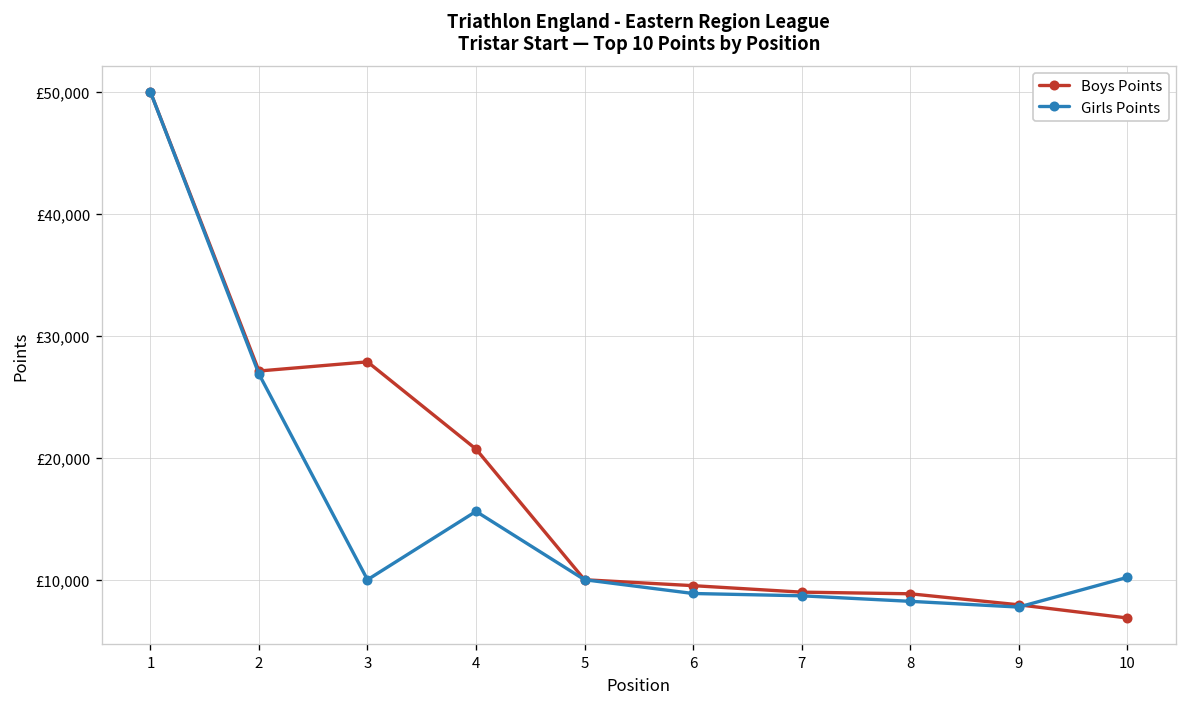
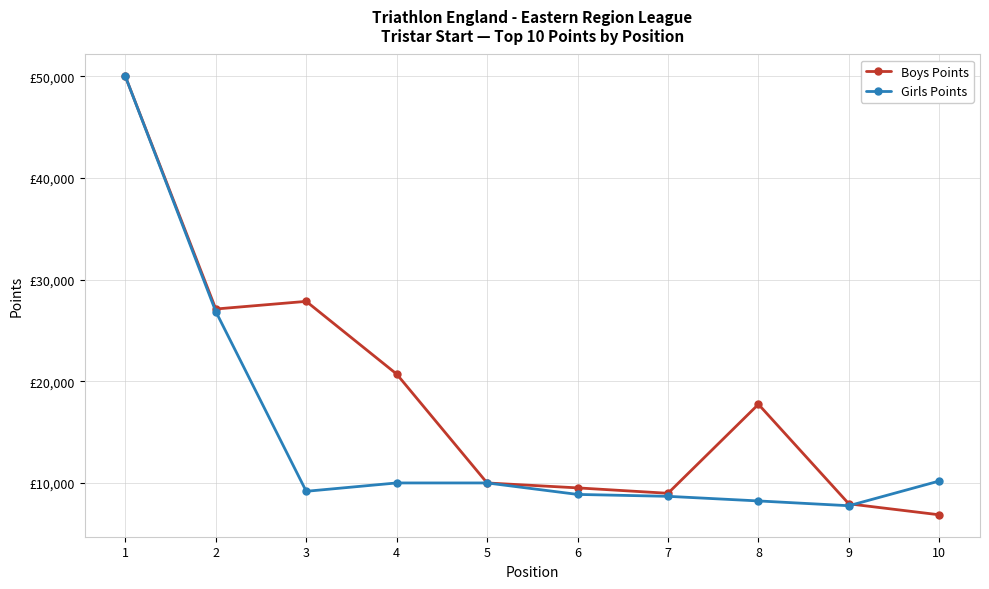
Girls Points, 3: £10,000 -> £9,200
Girls Points, 4: £15,600 -> £10,000
Boys Points, 8: £8,800 -> £17,700
